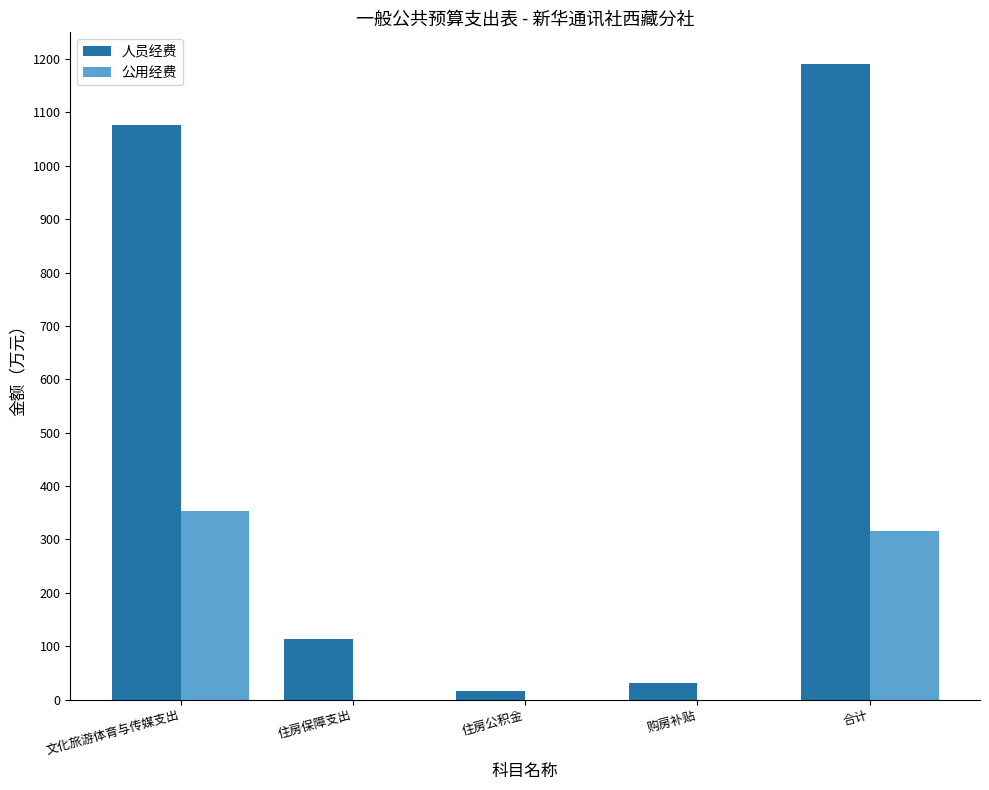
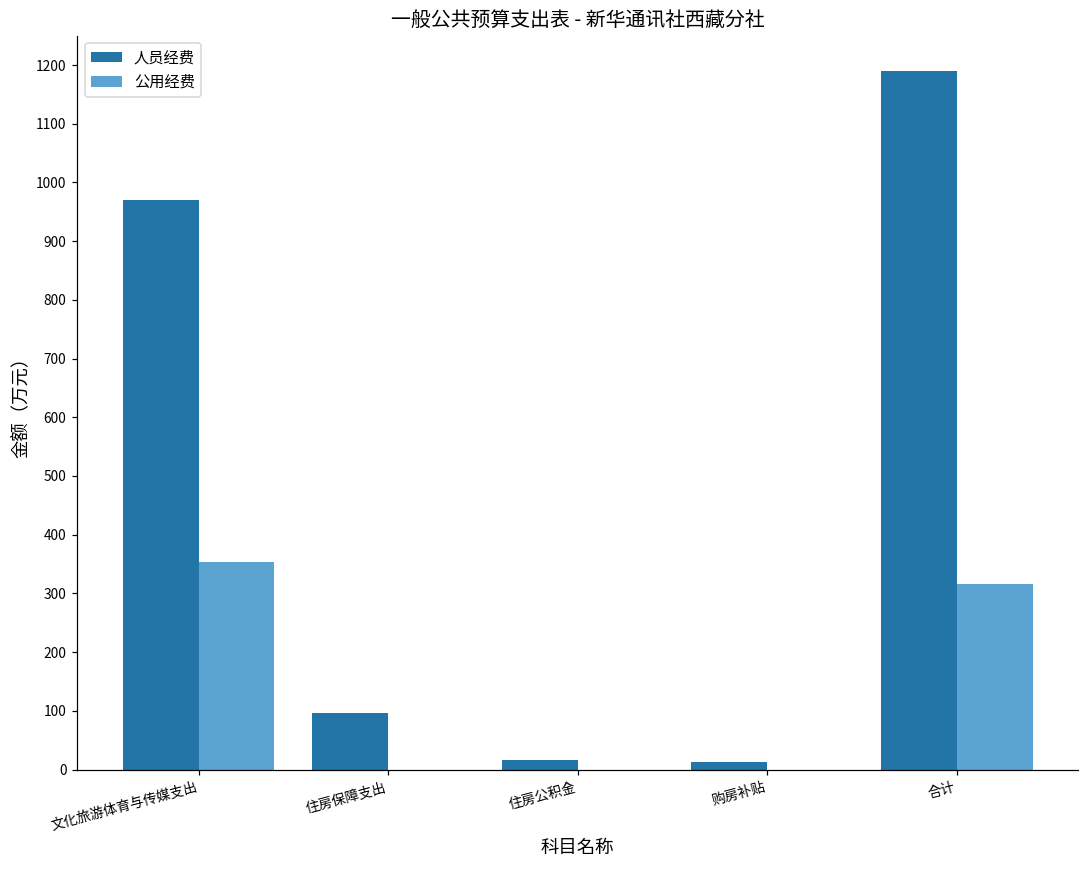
人员经费, 文化旅游体育与传媒支出: 1080 -> 970
人员经费, 住房保障支出: 110 -> 100
人员经费, 购房补贴: 30 -> 10
